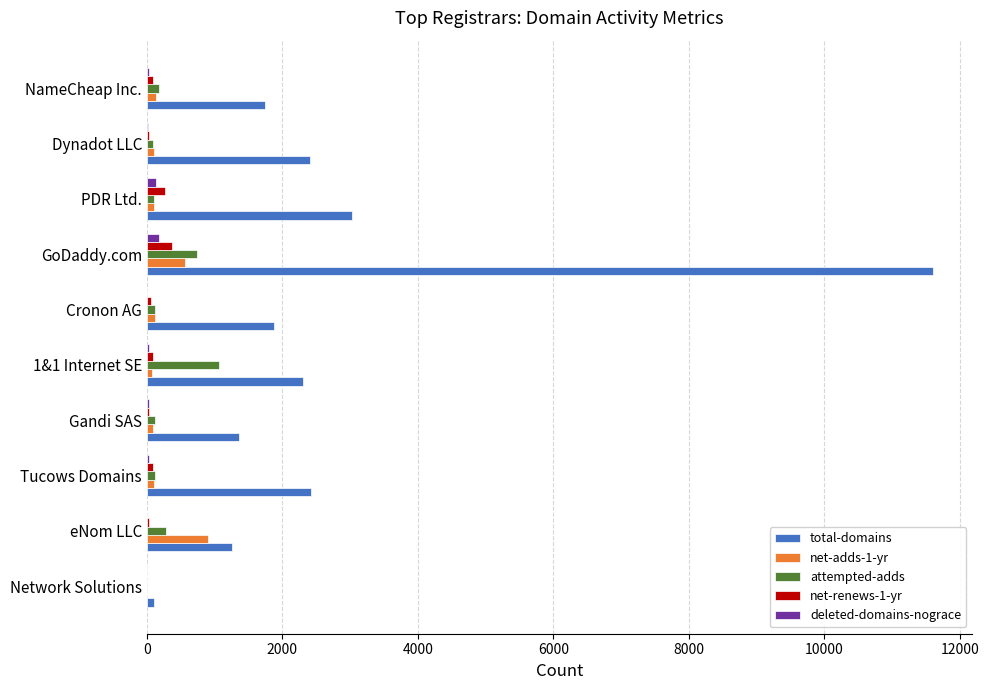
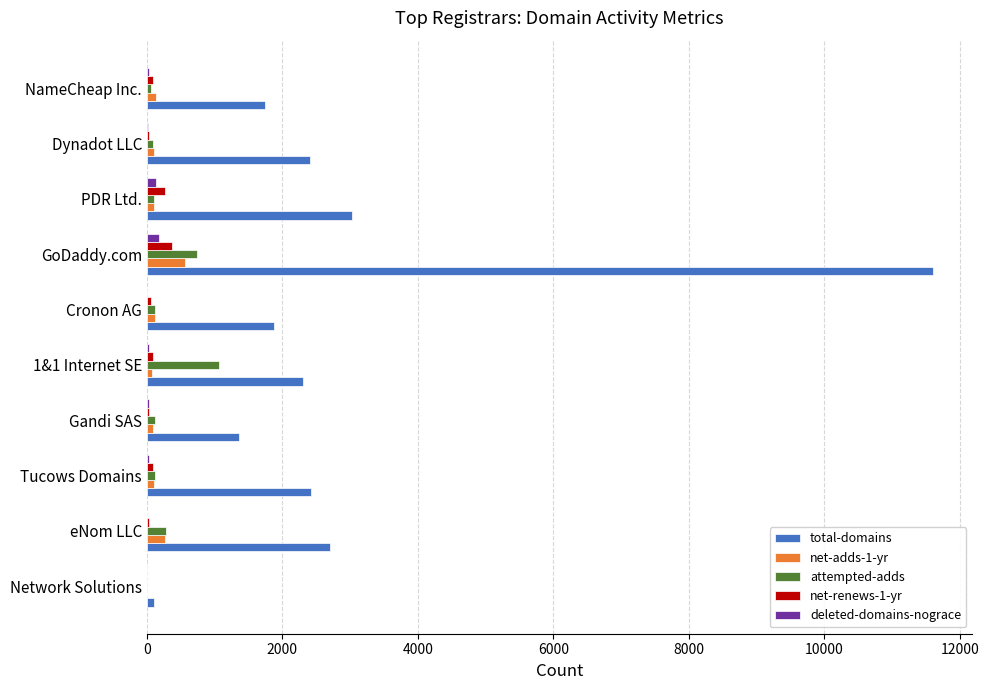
attempted-adds, NameCheap Inc.: 200 -> 100
net-adds-1-yr, eNom LLC: 900 -> 300
total-domains, eNom LLC: 1300 -> 2700
